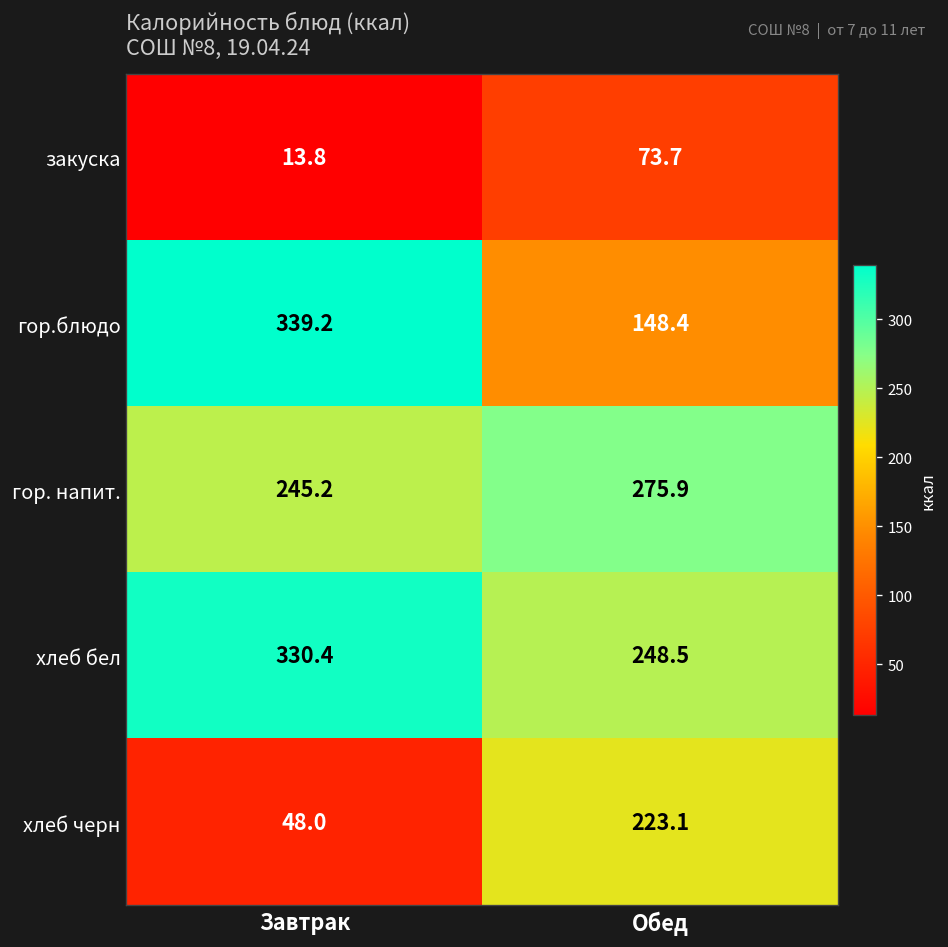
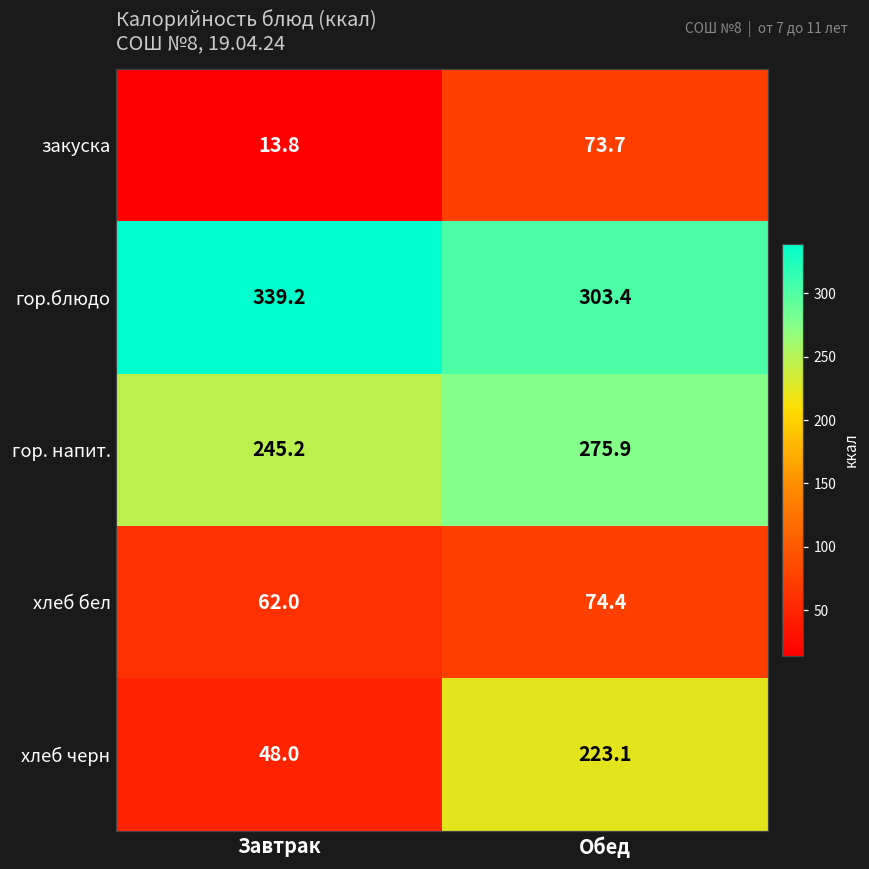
гор.блюдо, Обед: 148.4 -> 303.4
хлеб бел, Завтрак: 330.4 -> 62.0
хлеб бел, Обед: 248.5 -> 74.4
